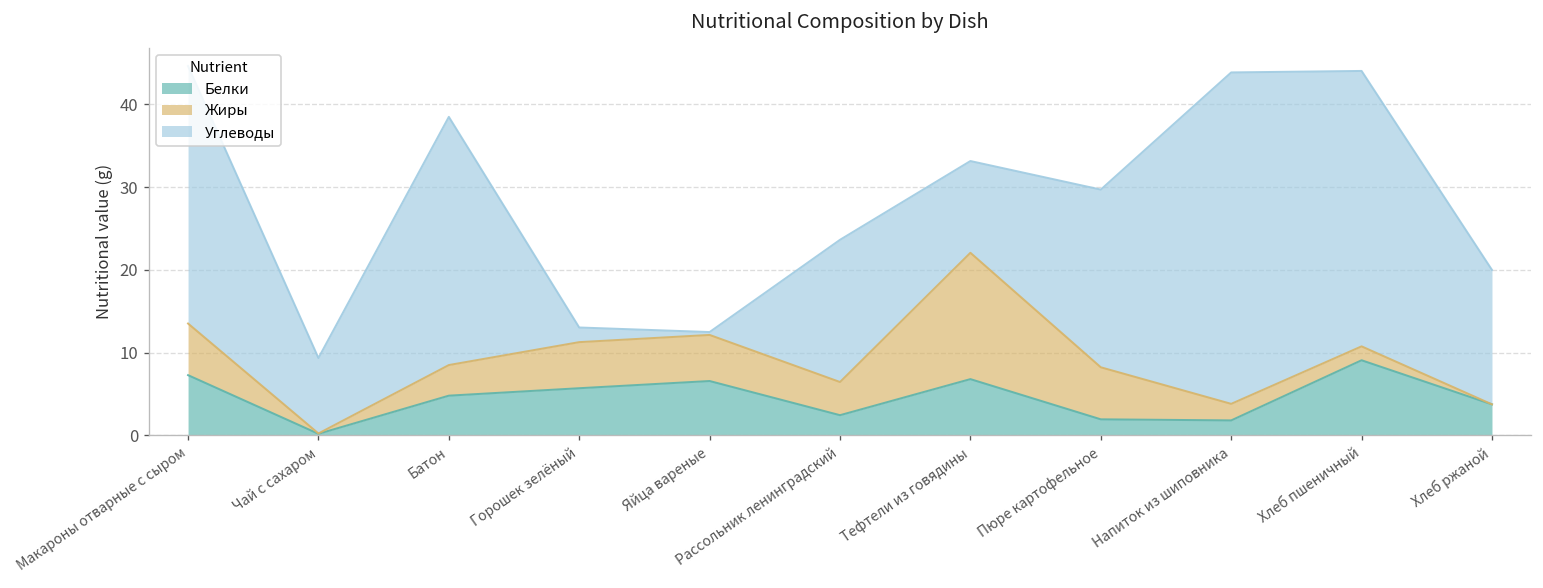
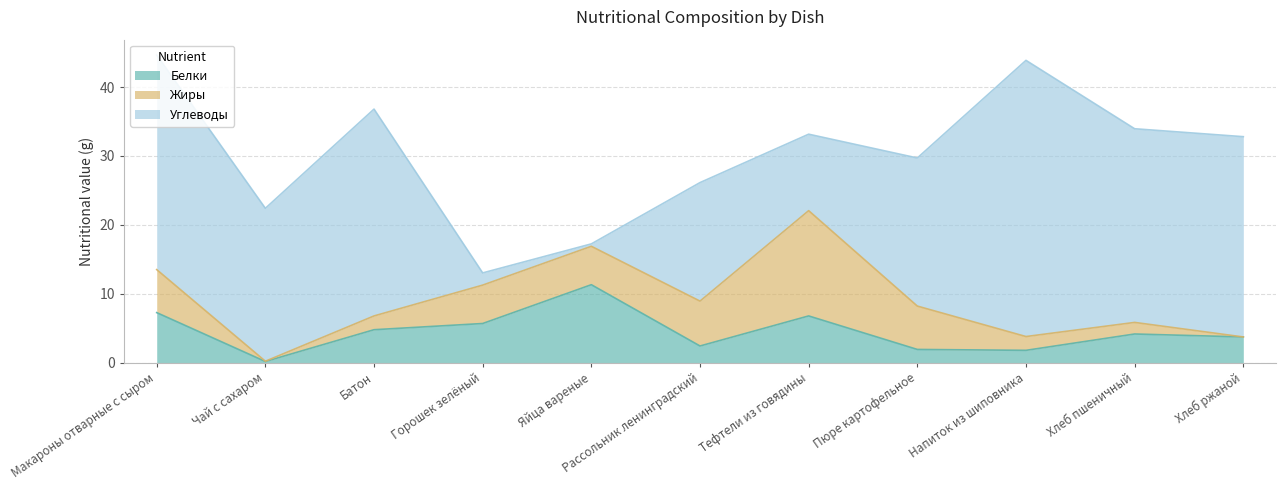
Углеводы, Чай с сахаром: 9 -> 22
Жиры, Батон: 4 -> 2
Белки, Яйца вареные: 7 -> 11
Жиры, Рассольник ленинградский: 4 -> 7
Белки, Хлеб пшеничный: 9 -> 4
Углеводы, Хлеб пшеничный: 33 -> 28
Углеводы, Хлеб ржаной: 16 -> 29
